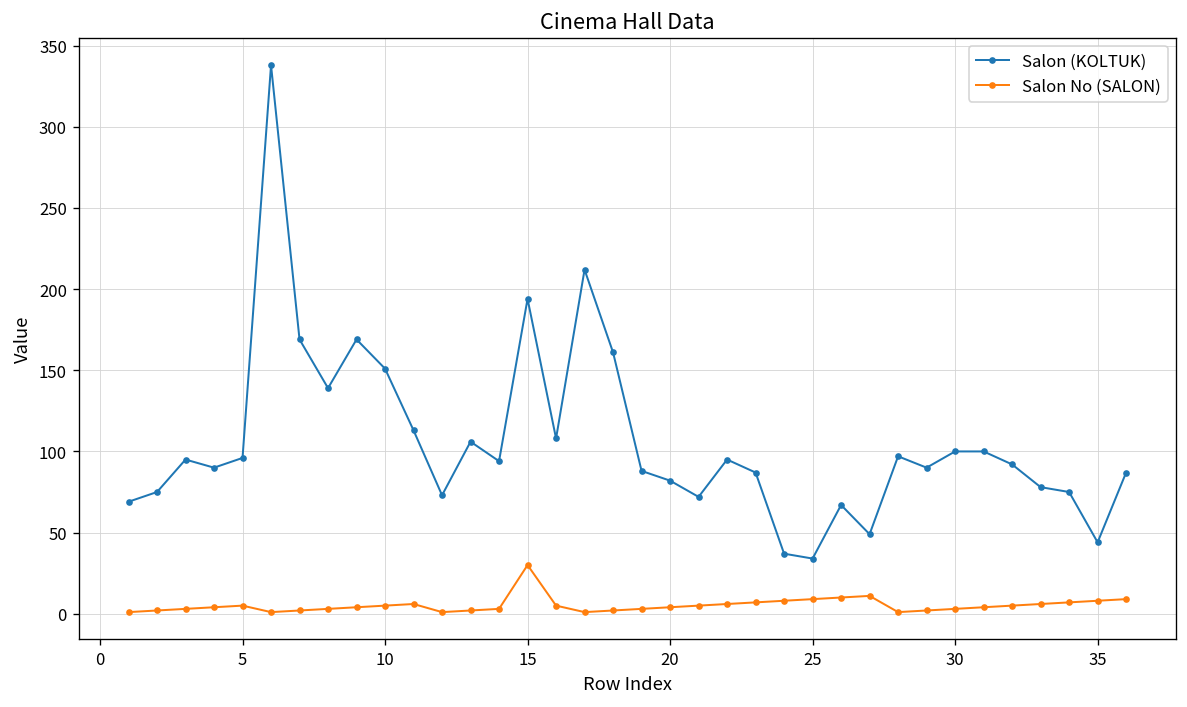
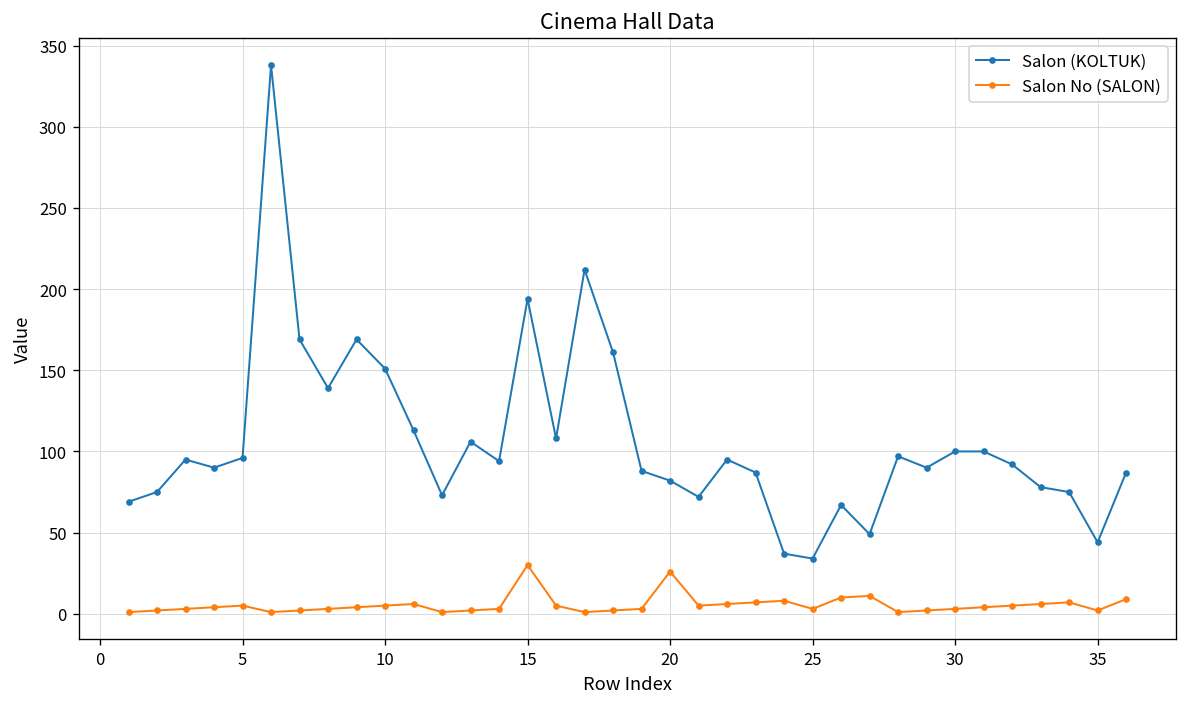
Salon No (SALON), 20: 4 -> 26
Salon No (SALON), 25: 9 -> 3
Salon No (SALON), 35: 8 -> 2
